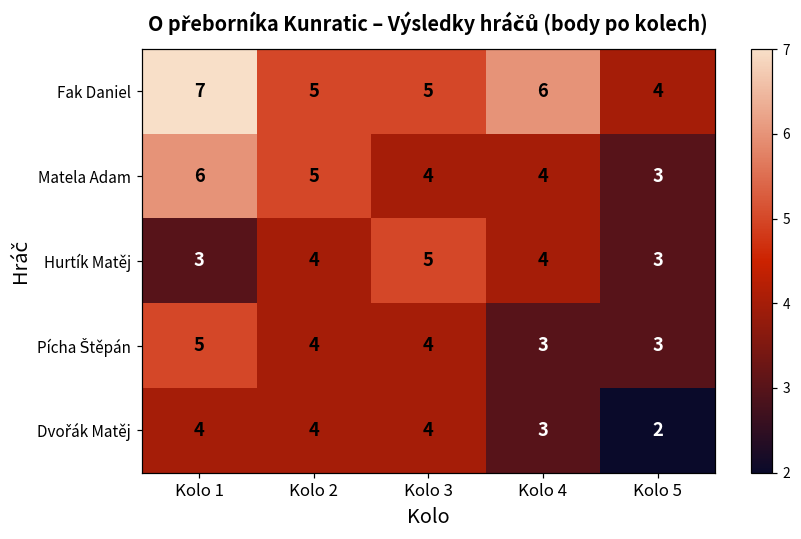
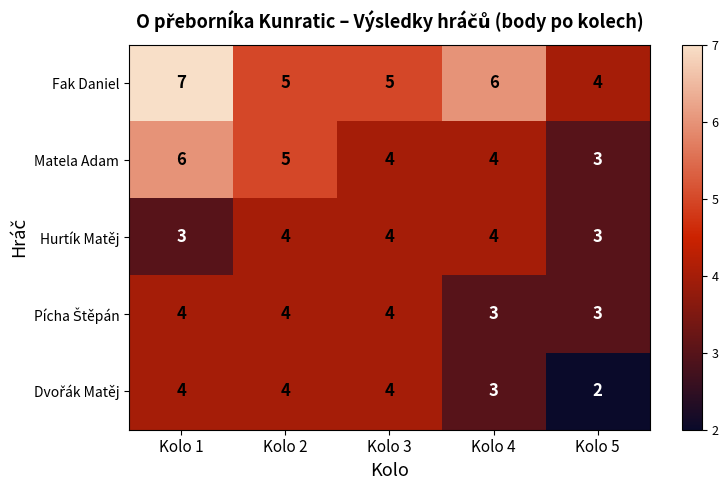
Hurtík Matěj, Kolo 3: 5 -> 4
Pícha Štěpán, Kolo 1: 5 -> 4
